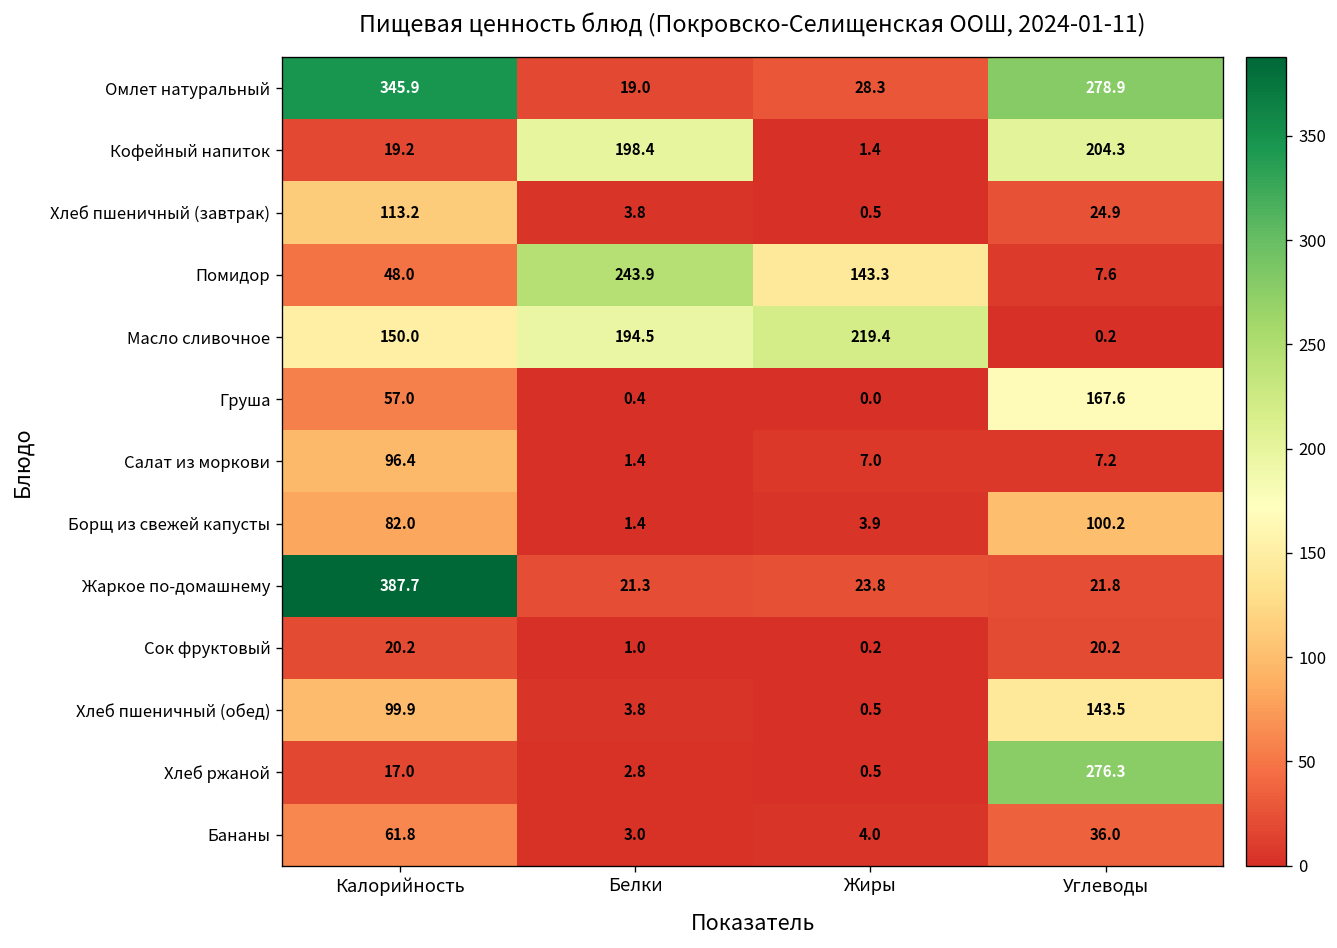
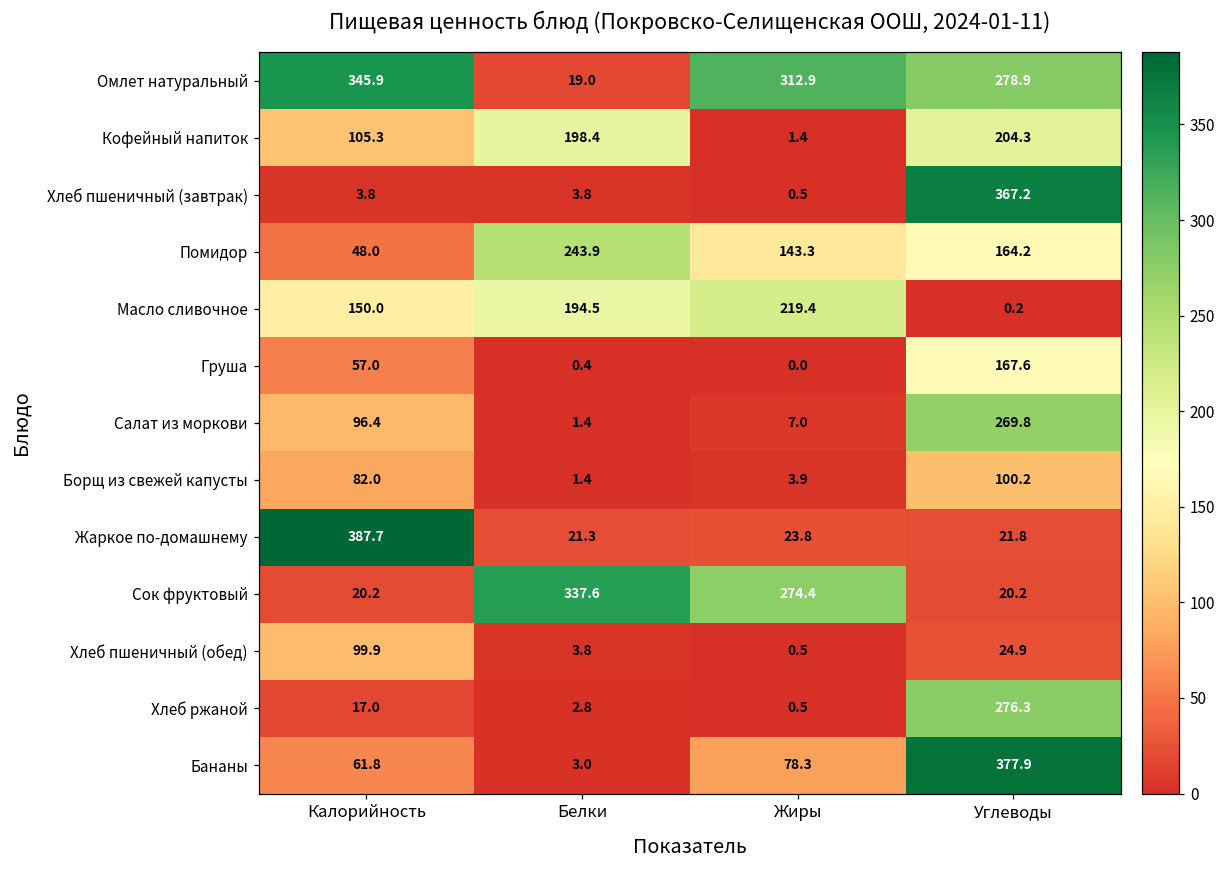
Омлет натуральный, Жиры: 28.3 -> 312.9
Кофейный напиток, Калорийность: 19.2 -> 105.3
Хлеб пшеничный (завтрак), Калорийность: 113.2 -> 3.8
Хлеб пшеничный (завтрак), Углеводы: 24.9 -> 367.2
Помидор, Углеводы: 7.6 -> 164.2
Салат из моркови, Углеводы: 7.2 -> 269.8
Сок фруктовый, Белки: 1.0 -> 337.6
Сок фруктовый, Жиры: 0.2 -> 274.4
Хлеб пшеничный (обед), Углеводы: 143.5 -> 24.9
Бананы, Жиры: 4.0 -> 78.3
Бананы, Углеводы: 36.0 -> 377.9
